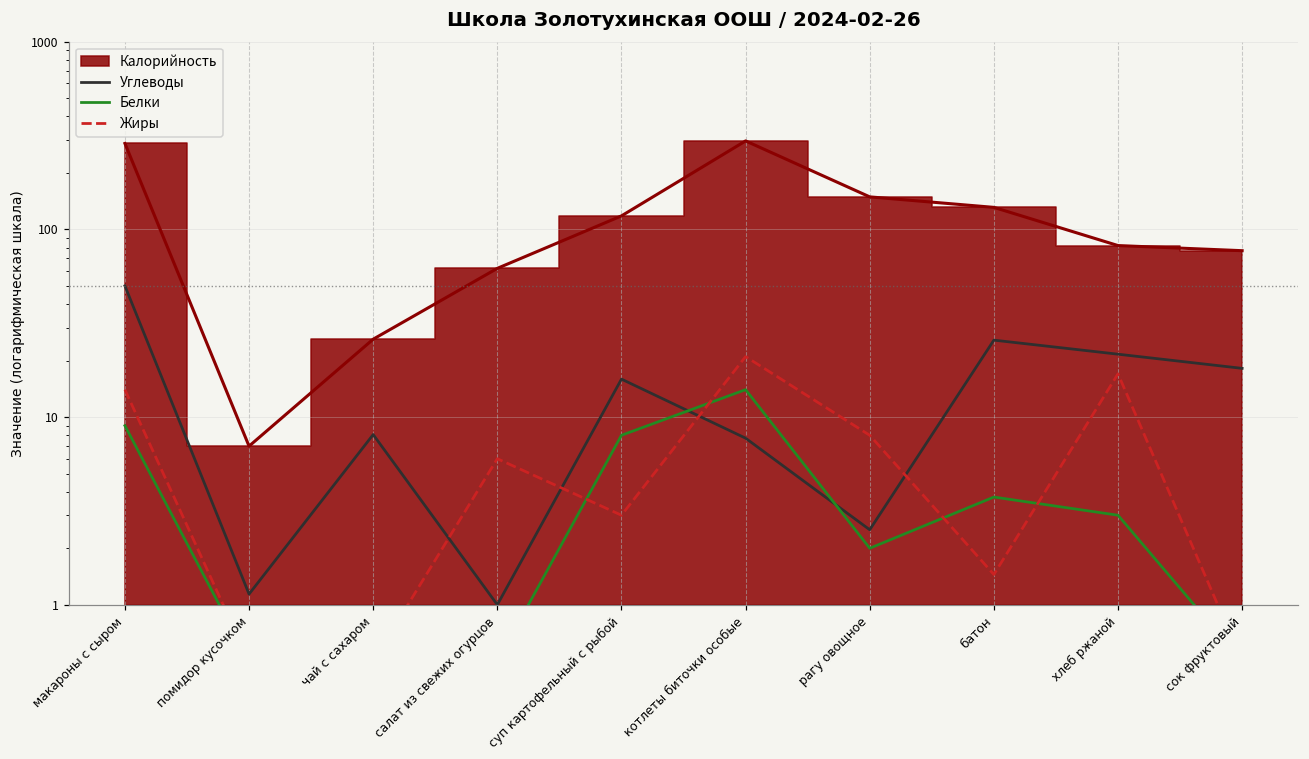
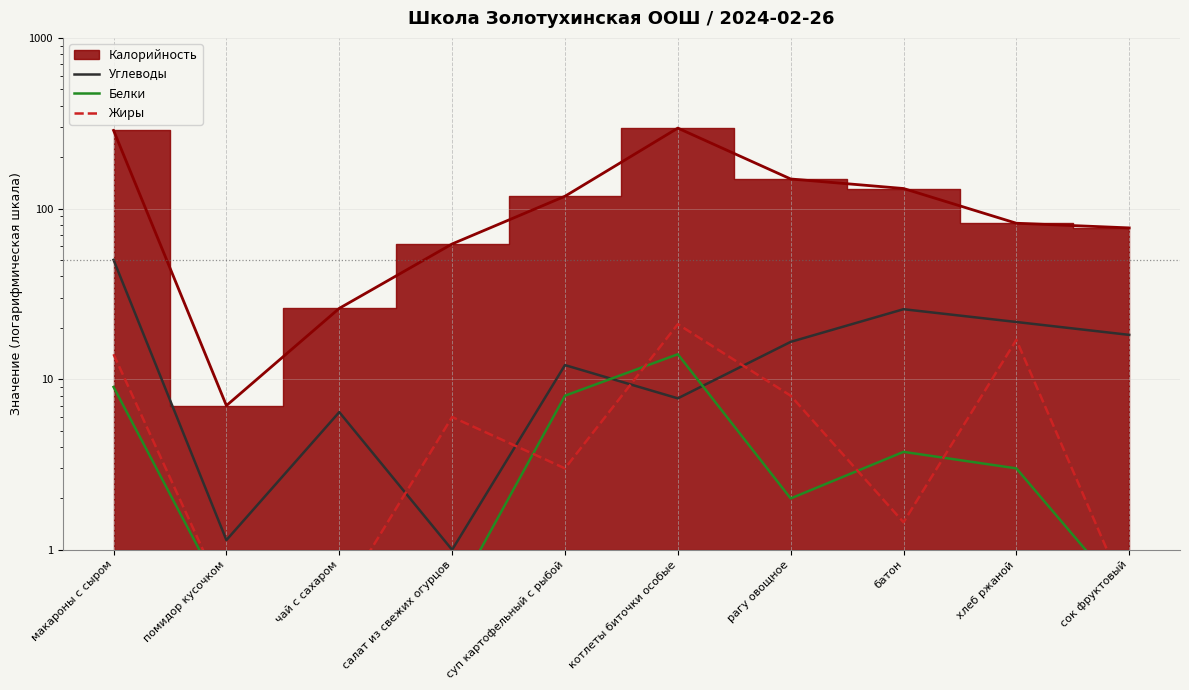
Углеводы, чай с сахаром: 8 -> 6.4
Углеводы, суп картофельный с рыбой: 16 -> 12
Углеводы, рагу овощное: 2.5 -> 17
